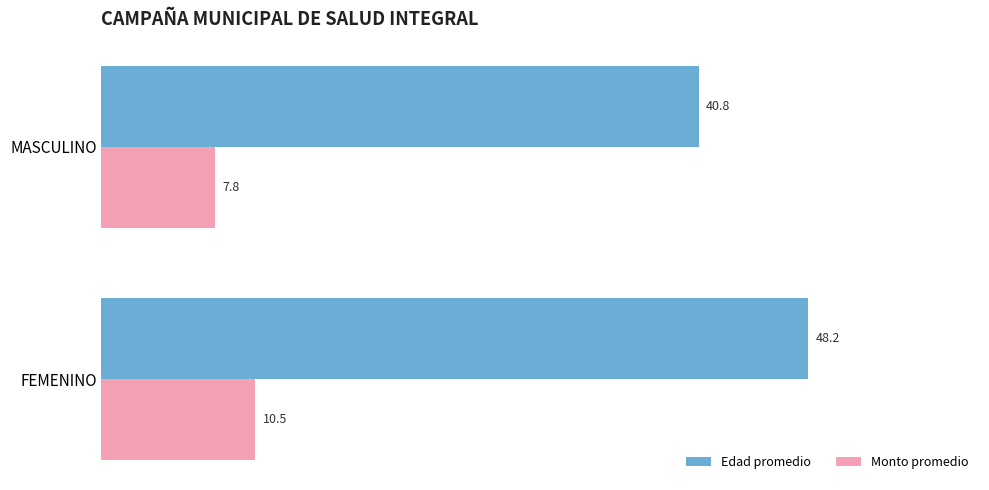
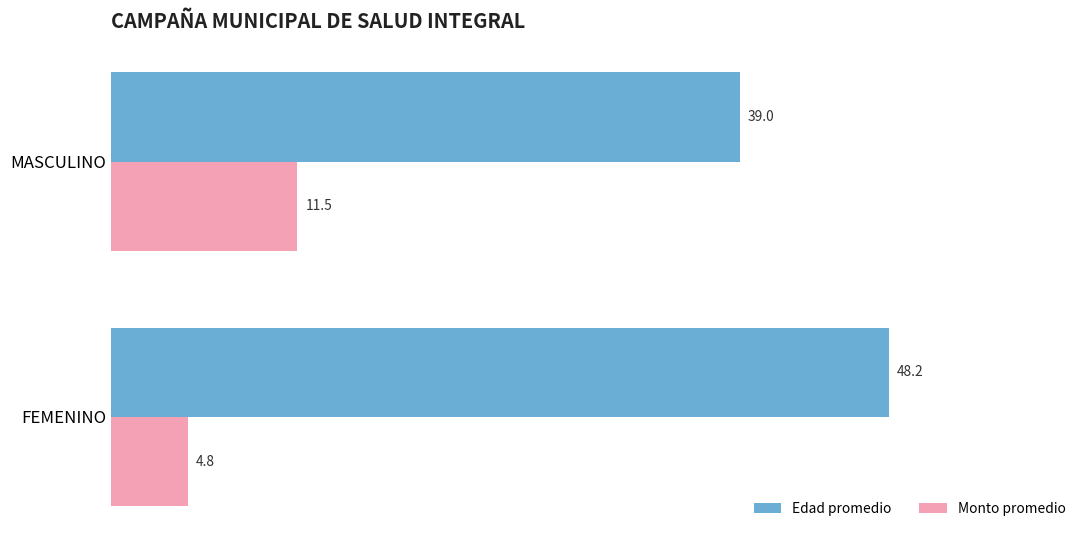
Edad promedio, MASCULINO: 40.8 -> 39.0
Monto promedio, MASCULINO: 7.8 -> 11.5
Monto promedio, FEMENINO: 10.5 -> 4.8
